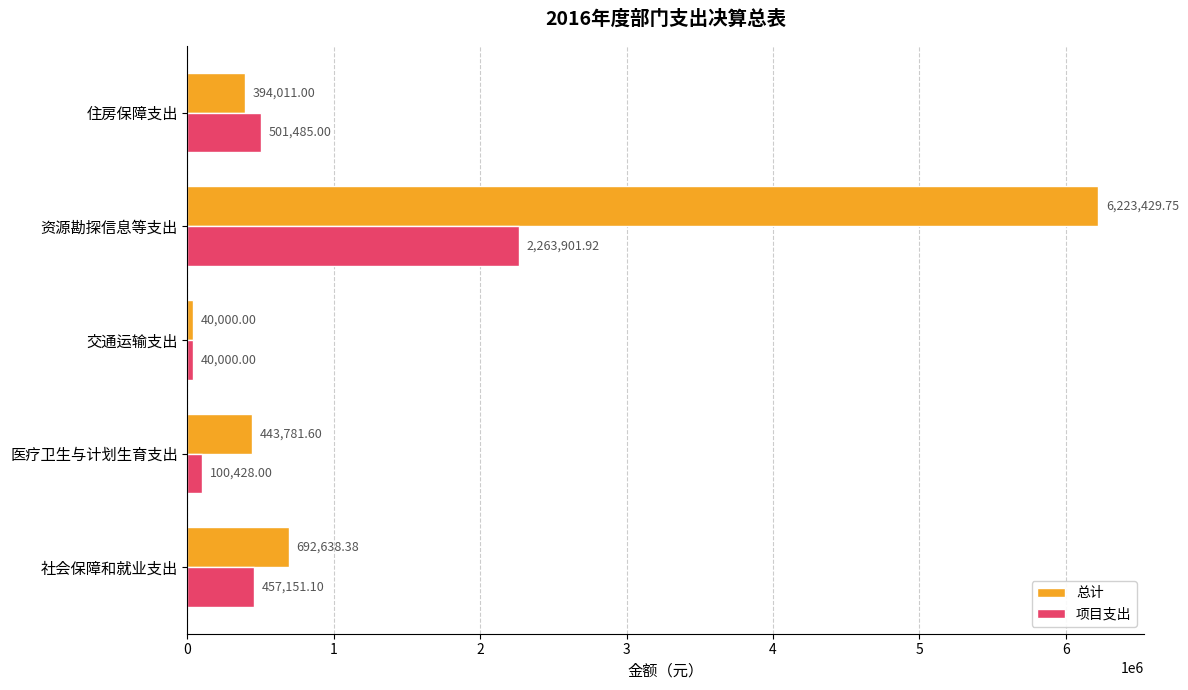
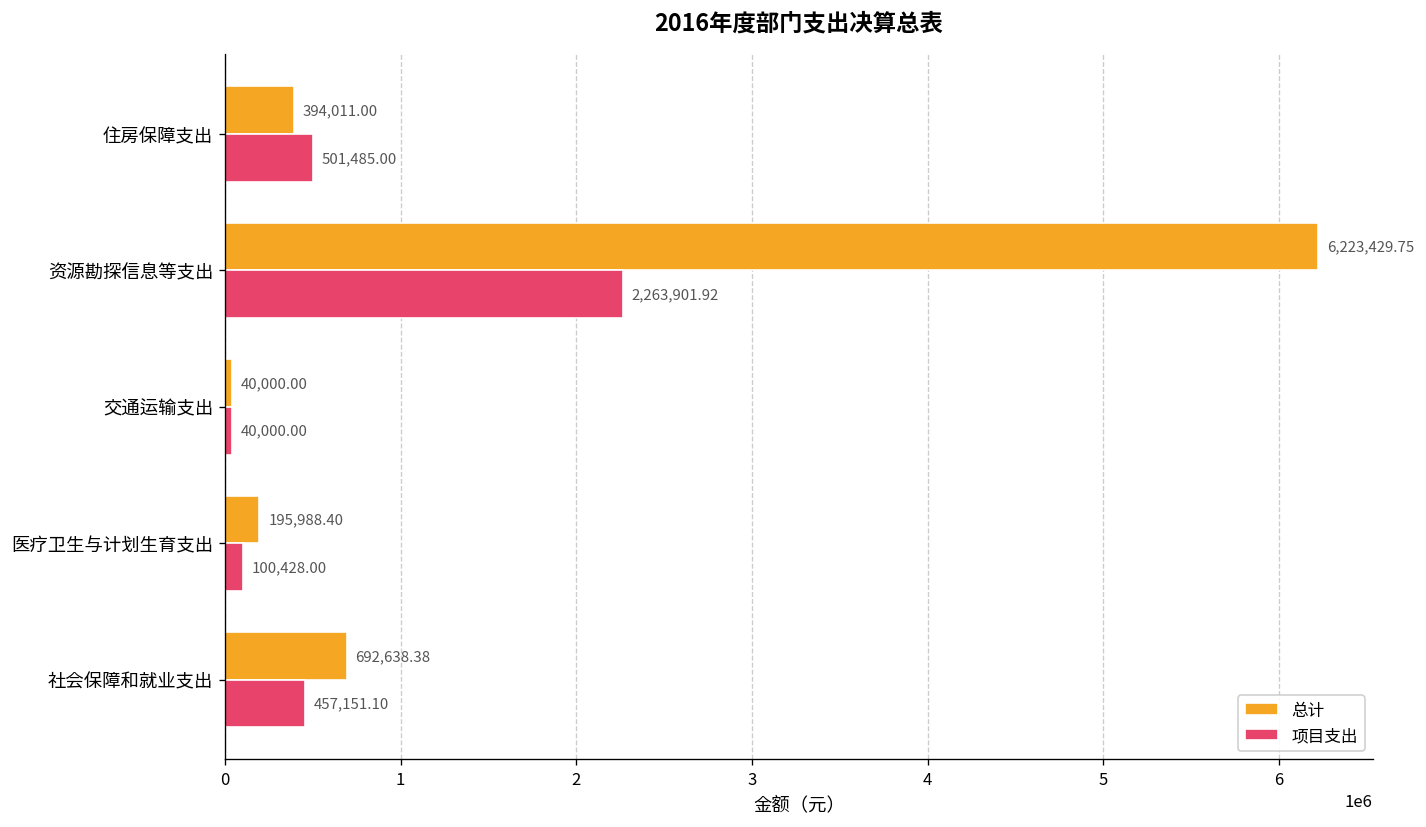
总计, 医疗卫生与计划生育支出: 443,781.60 -> 195,988.40
